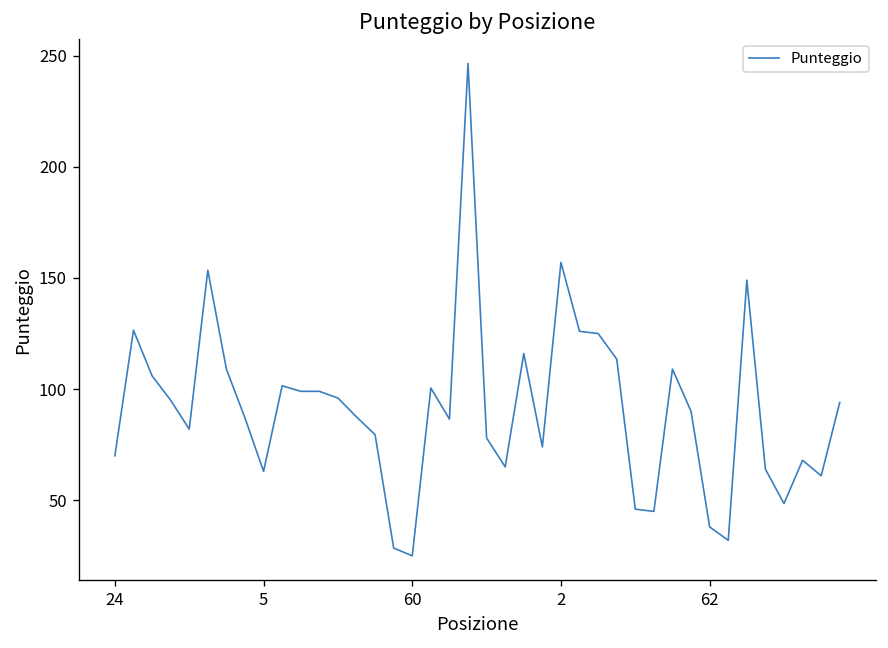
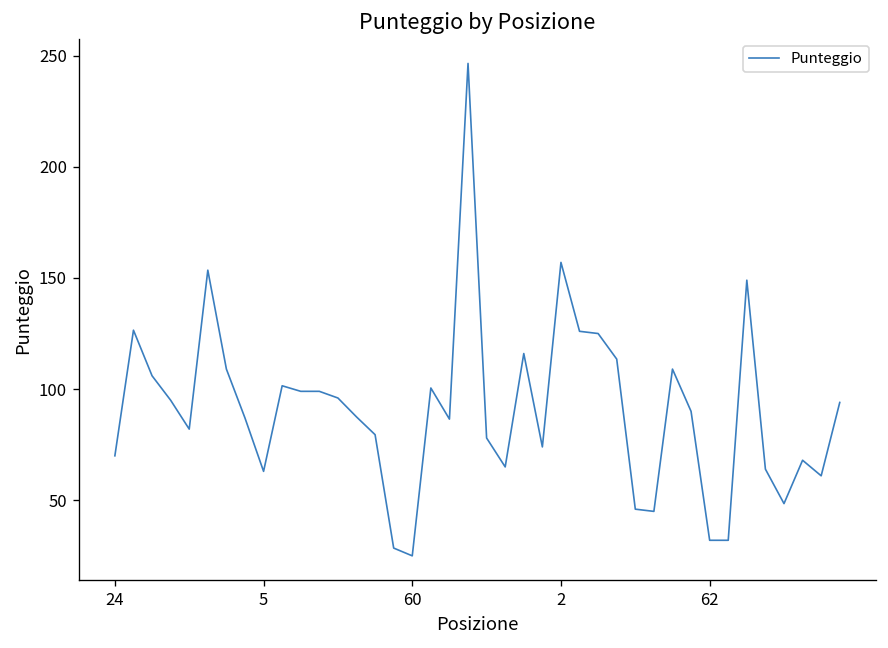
62: 38 -> 32
